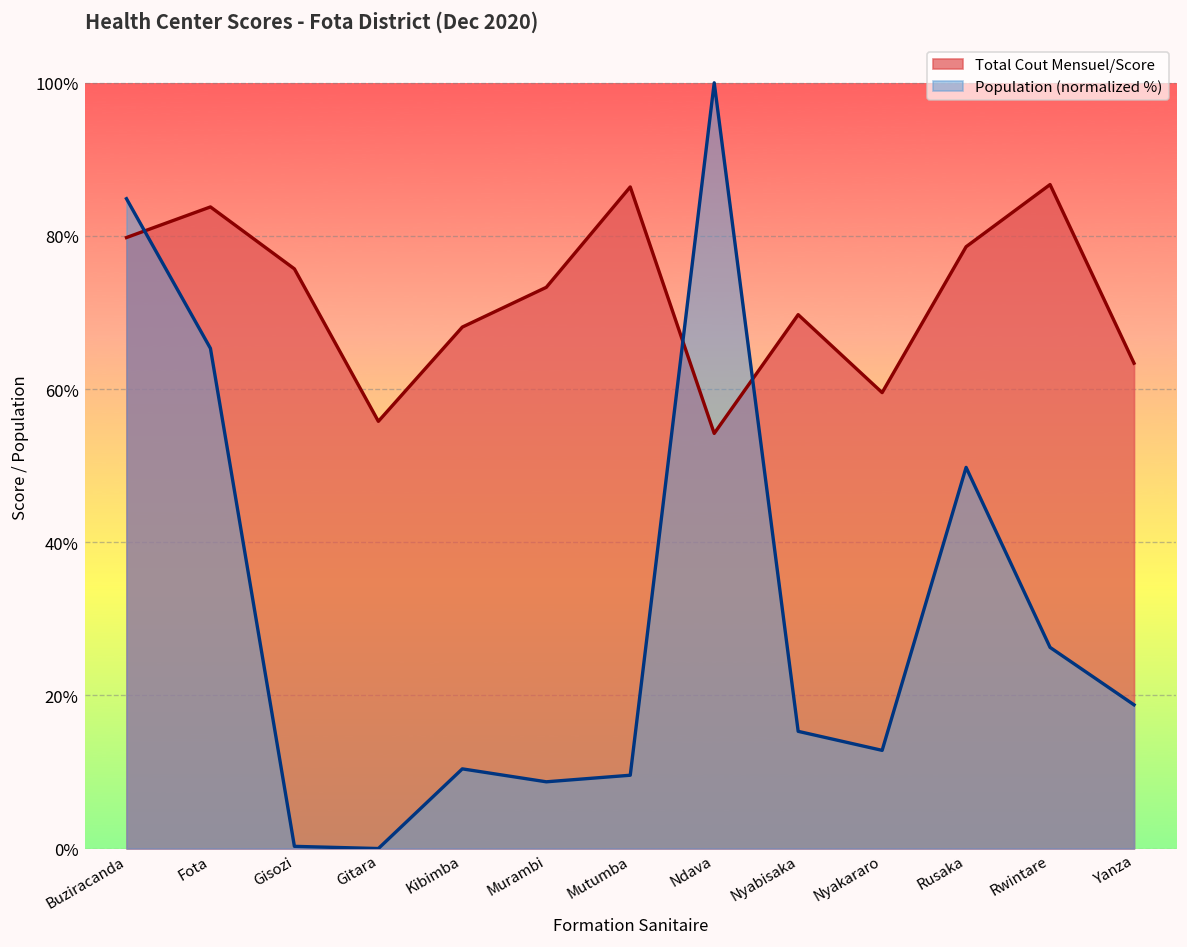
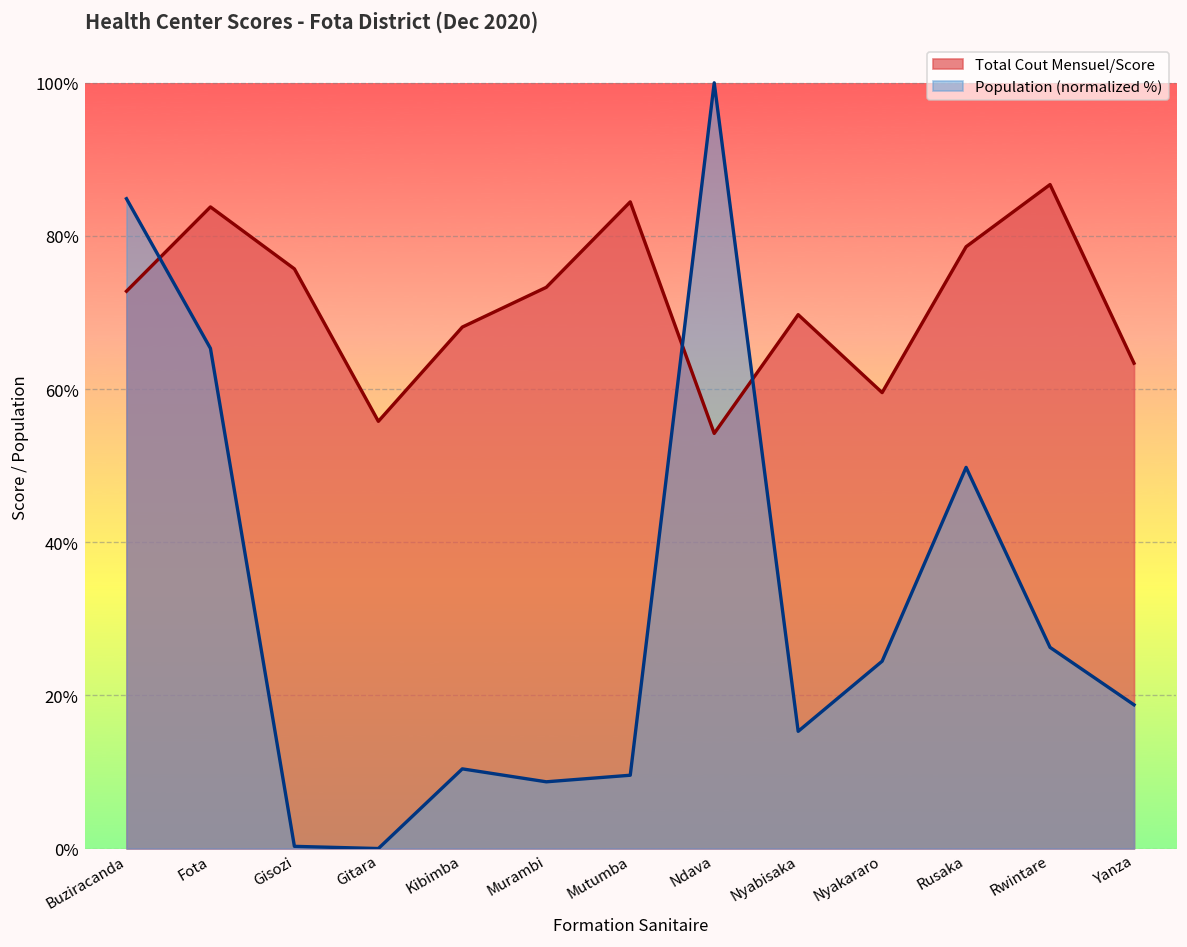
Total Cout Mensuel/Score, Buziracanda: 80% -> 73%
Total Cout Mensuel/Score, Mutumba: 86% -> 84%
Population (normalized %), Nyakararo: 13% -> 24%
